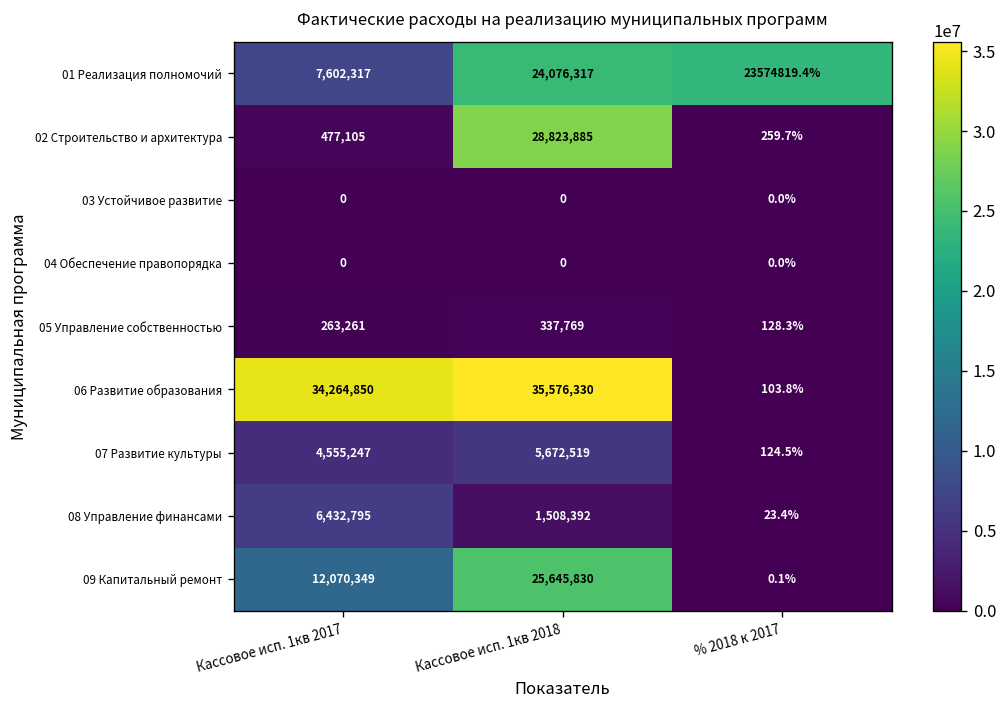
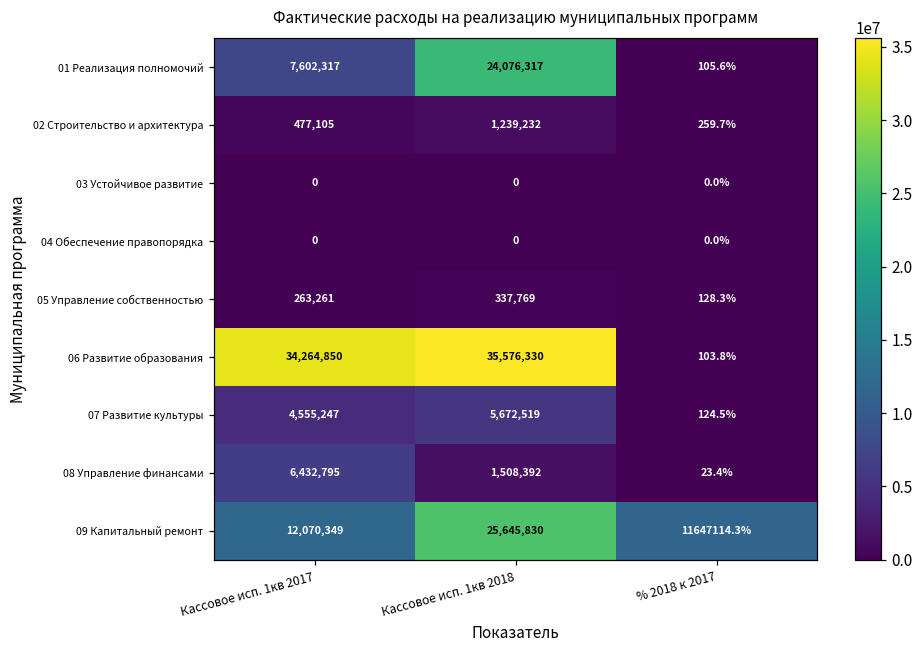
01 Реализация полномочий, % 2018 к 2017: 23574819.4% -> 105.6%
02 Строительство и архитектура, Кассовое исп. 1кв 2018: 28,823,885 -> 1,239,232
09 Капитальный ремонт, % 2018 к 2017: 0.1% -> 11647114.3%
